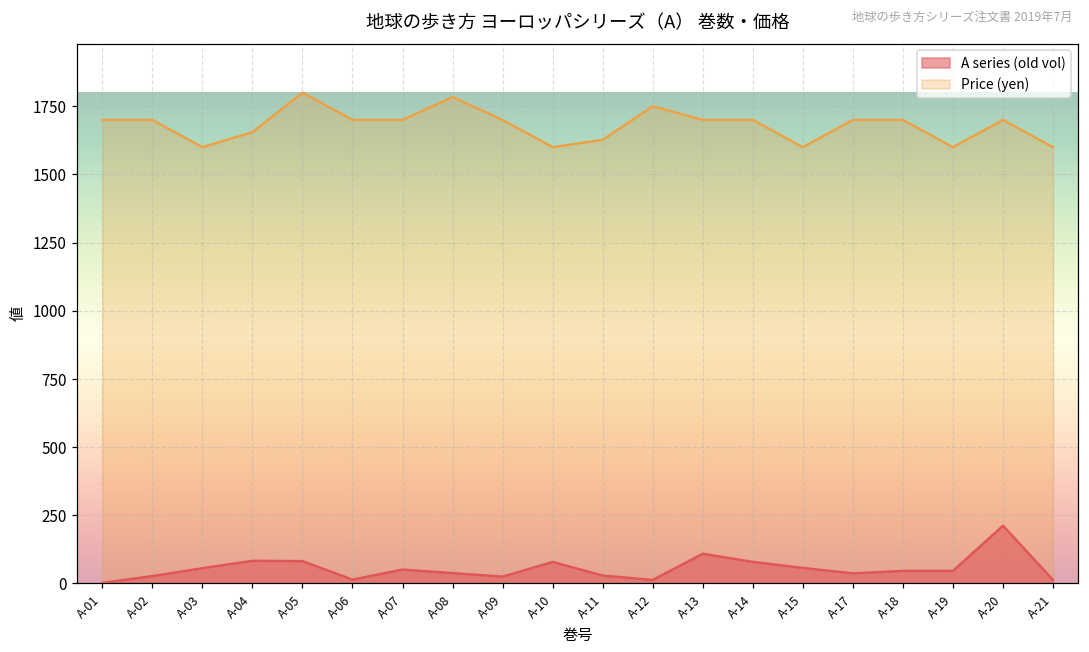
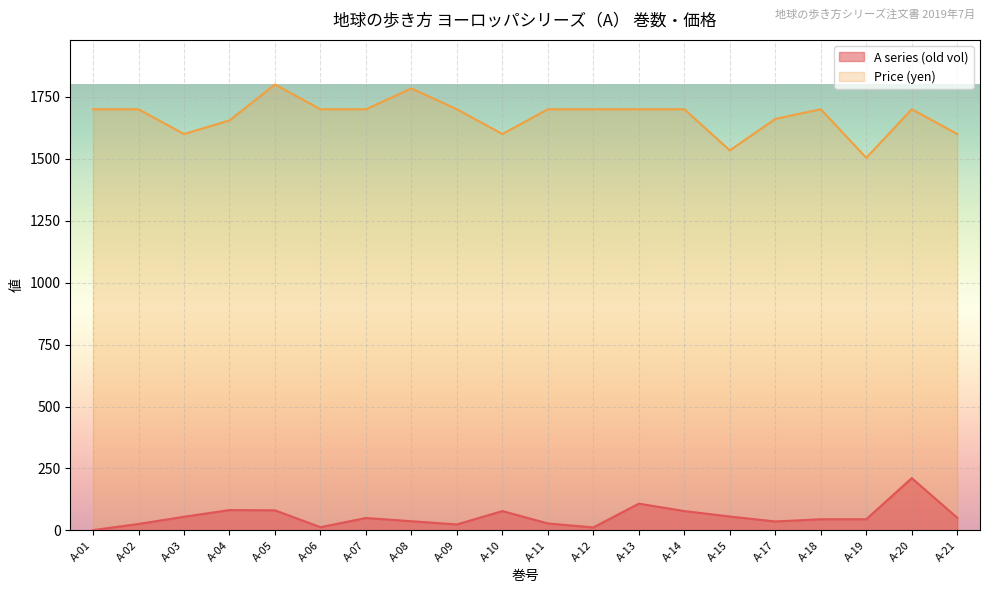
Price (yen), A-11: 1630 -> 1700
Price (yen), A-12: 1750 -> 1700
Price (yen), A-15: 1600 -> 1530
Price (yen), A-17: 1700 -> 1660
Price (yen), A-19: 1600 -> 1500
A series (old vol), A-21: 10 -> 50
